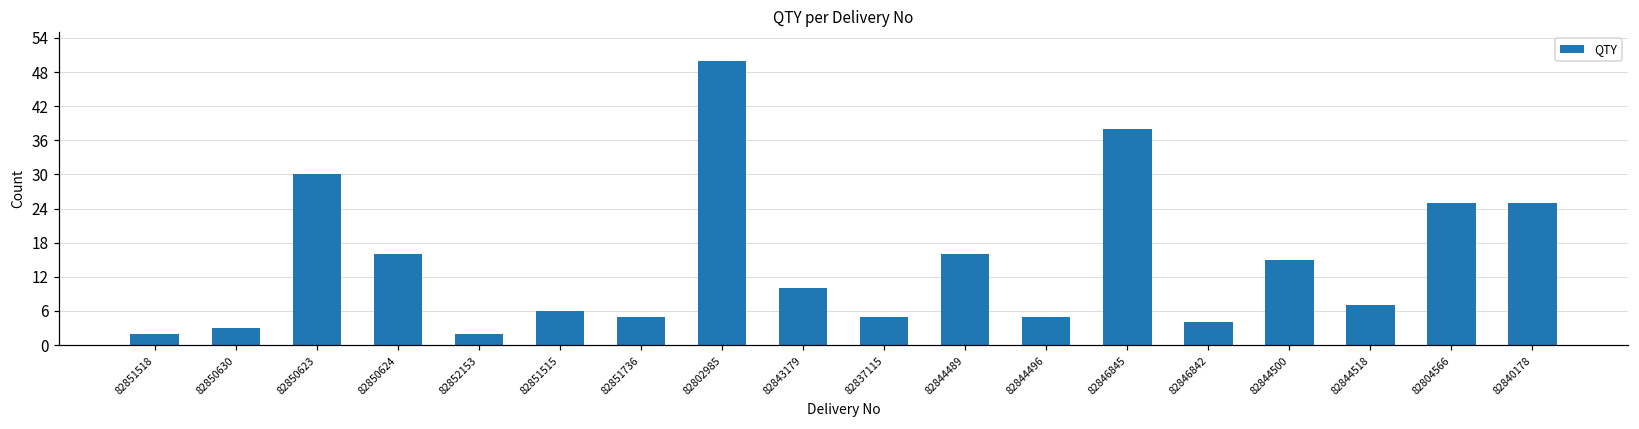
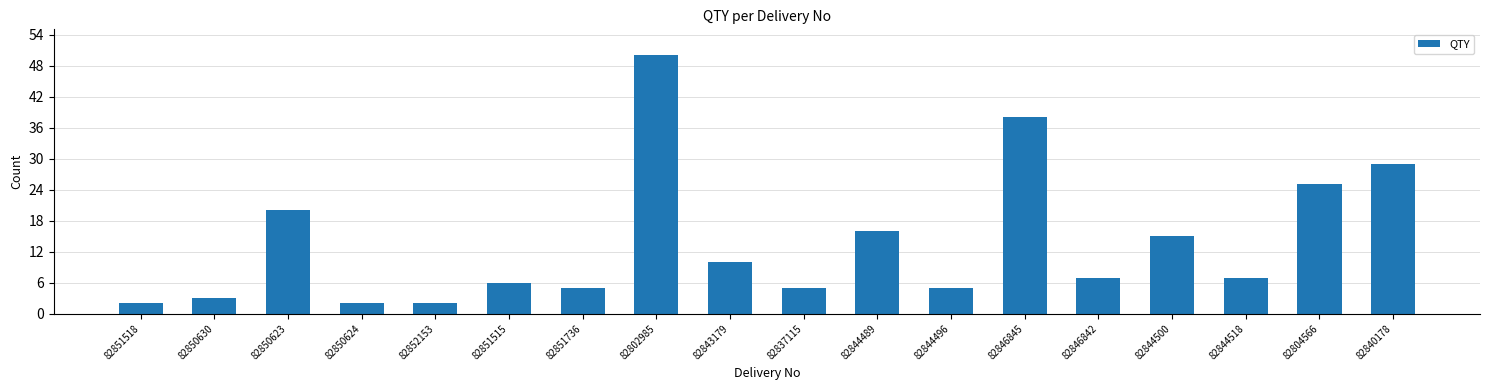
82850623: 30 -> 20
82850624: 16 -> 2
82846842: 4 -> 7
82840178: 25 -> 29
